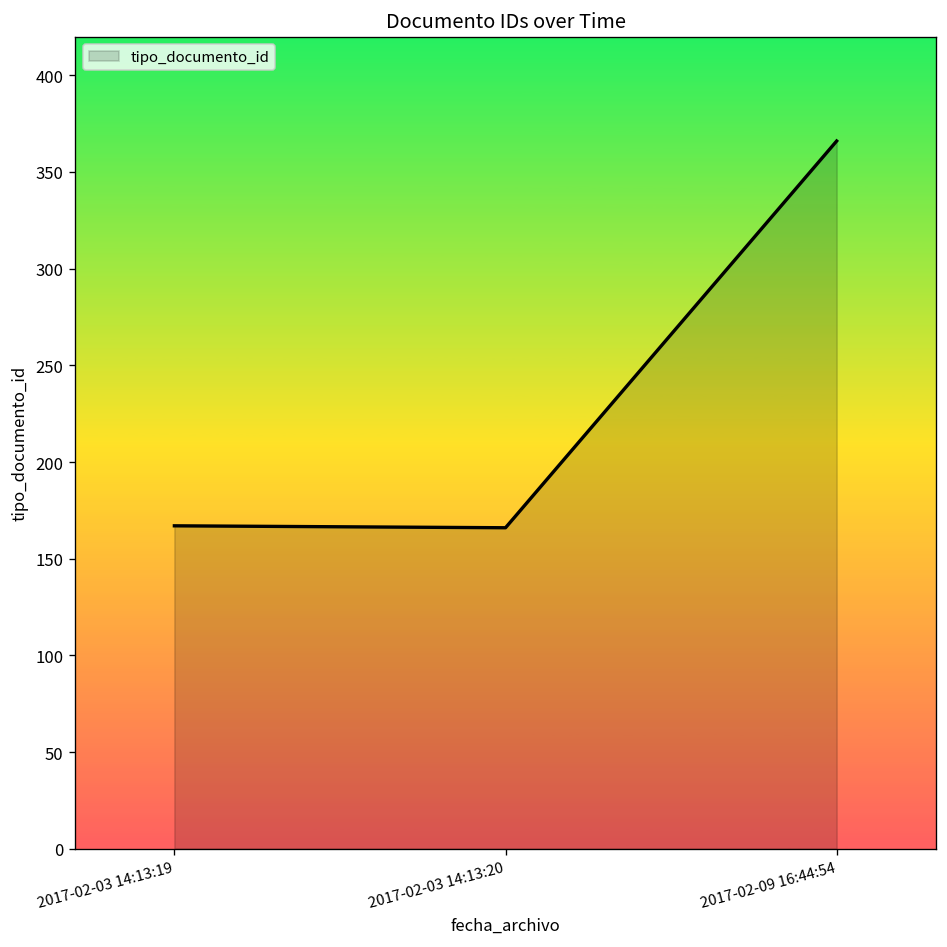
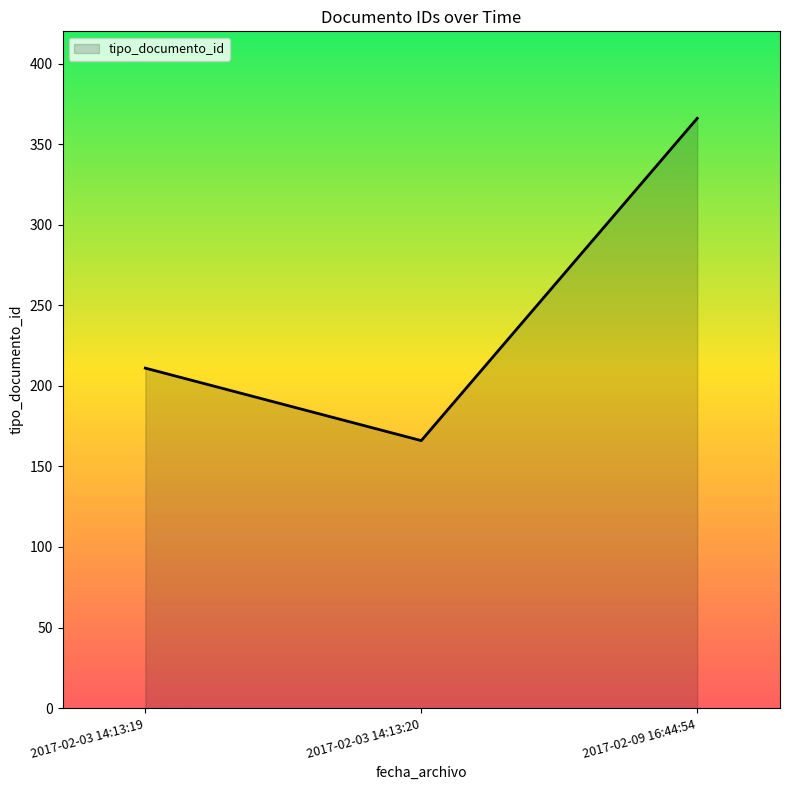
2017-02-03 14:13:19: 167 -> 211
